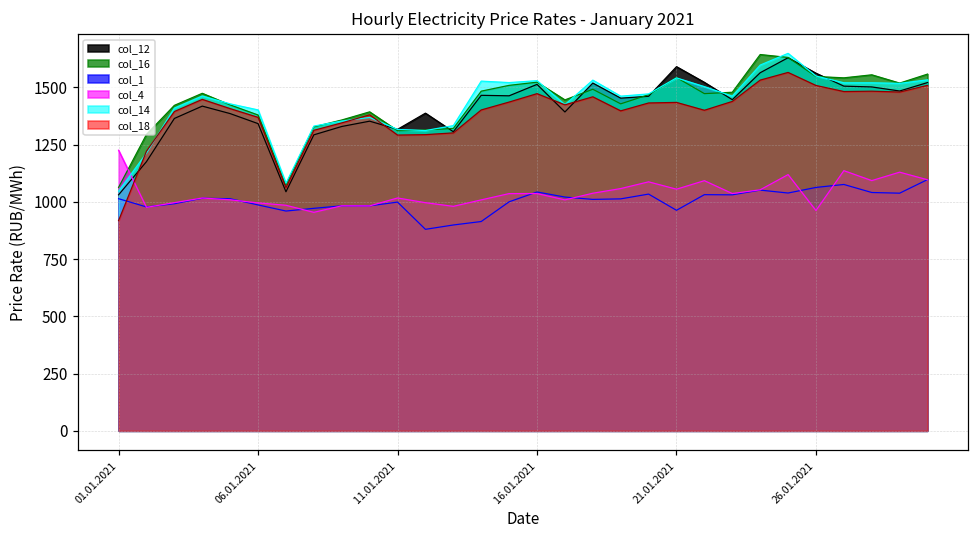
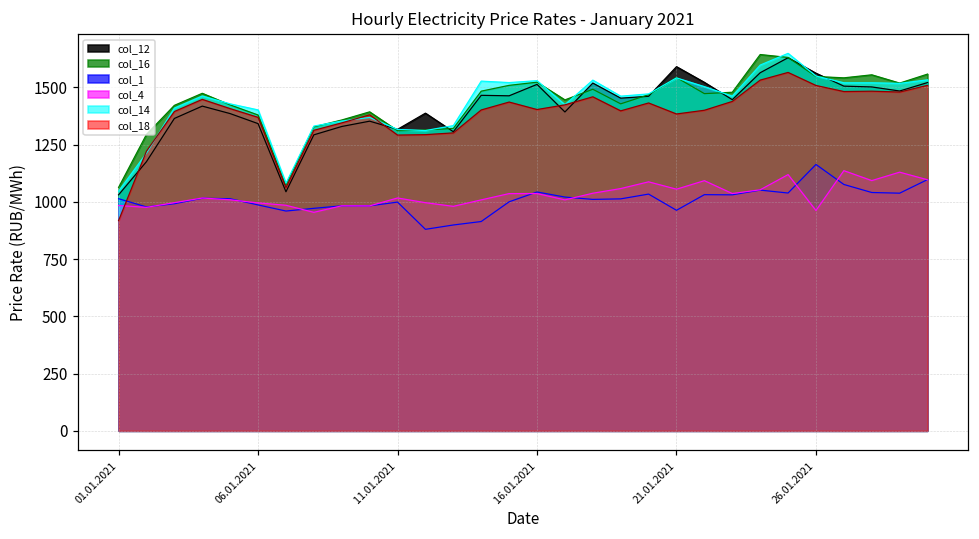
col_4, 01.01.2021: 1230 -> 980
col_18, 16.01.2021: 1470 -> 1400
col_18, 21.01.2021: 1430 -> 1380
col_1, 26.01.2021: 1060 -> 1160
